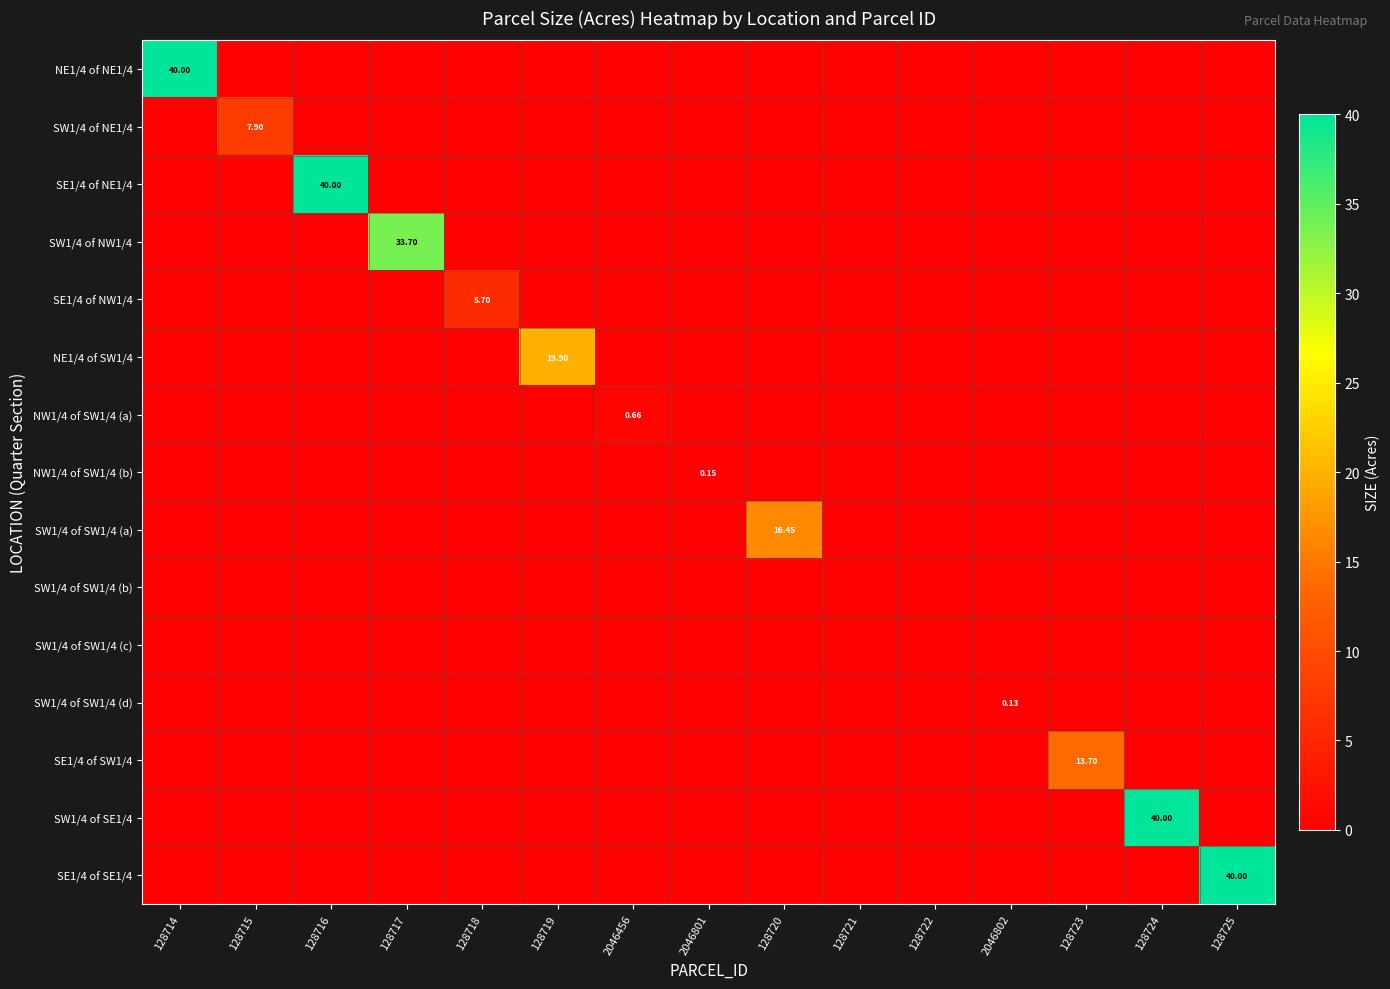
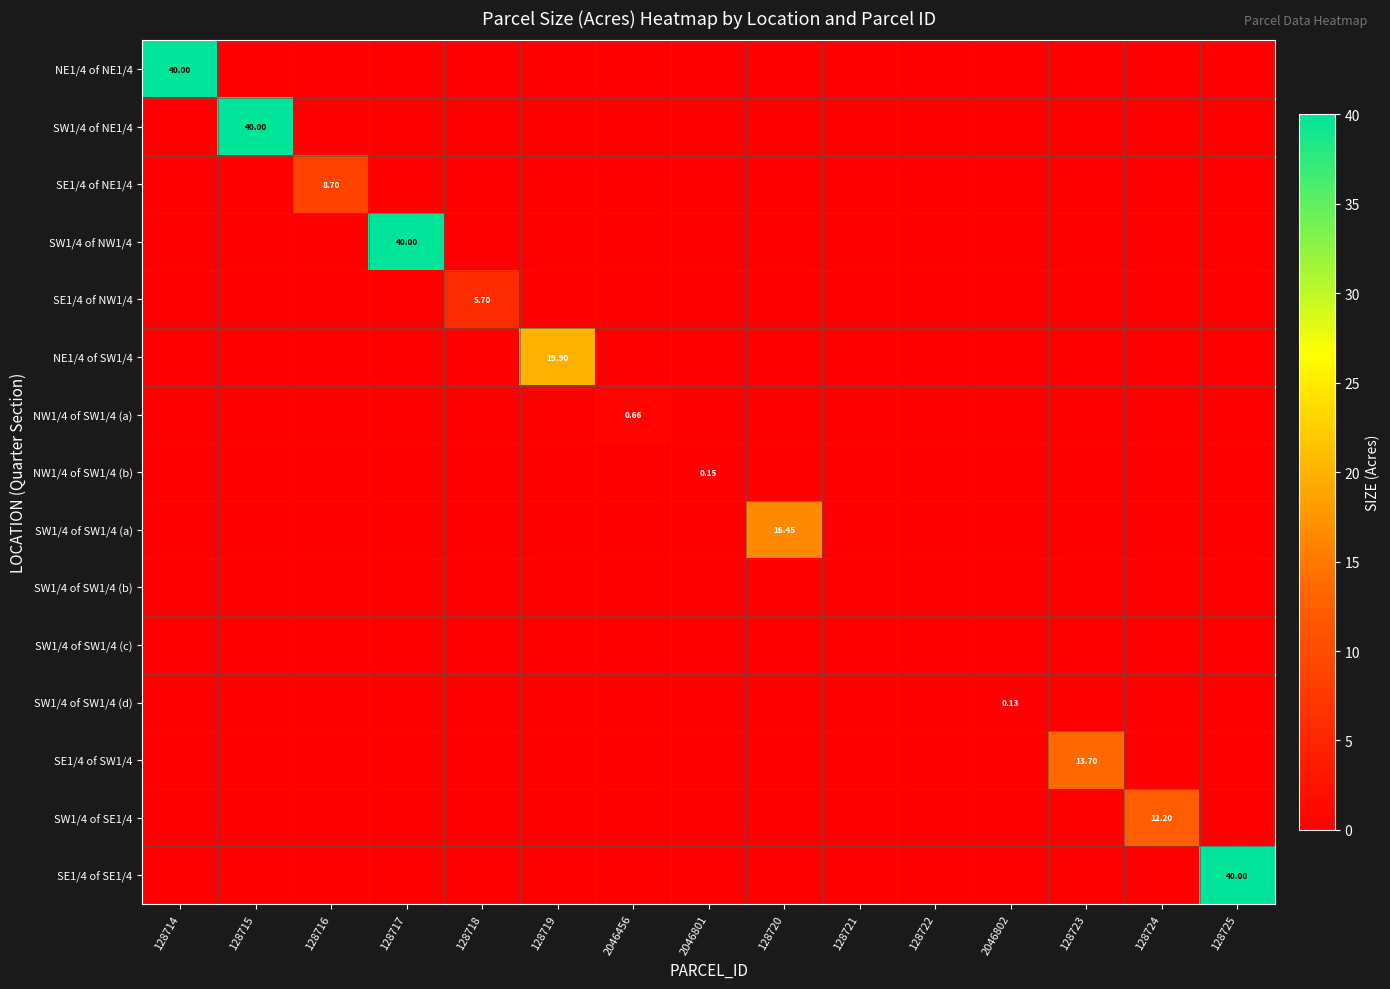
SW1/4 of NE1/4, 128715: 7.90 -> 40.00
SE1/4 of NE1/4, 128716: 40.00 -> 8.70
SW1/4 of NW1/4, 128717: 33.70 -> 40.00
SW1/4 of SE1/4, 128724: 40.00 -> 12.20
